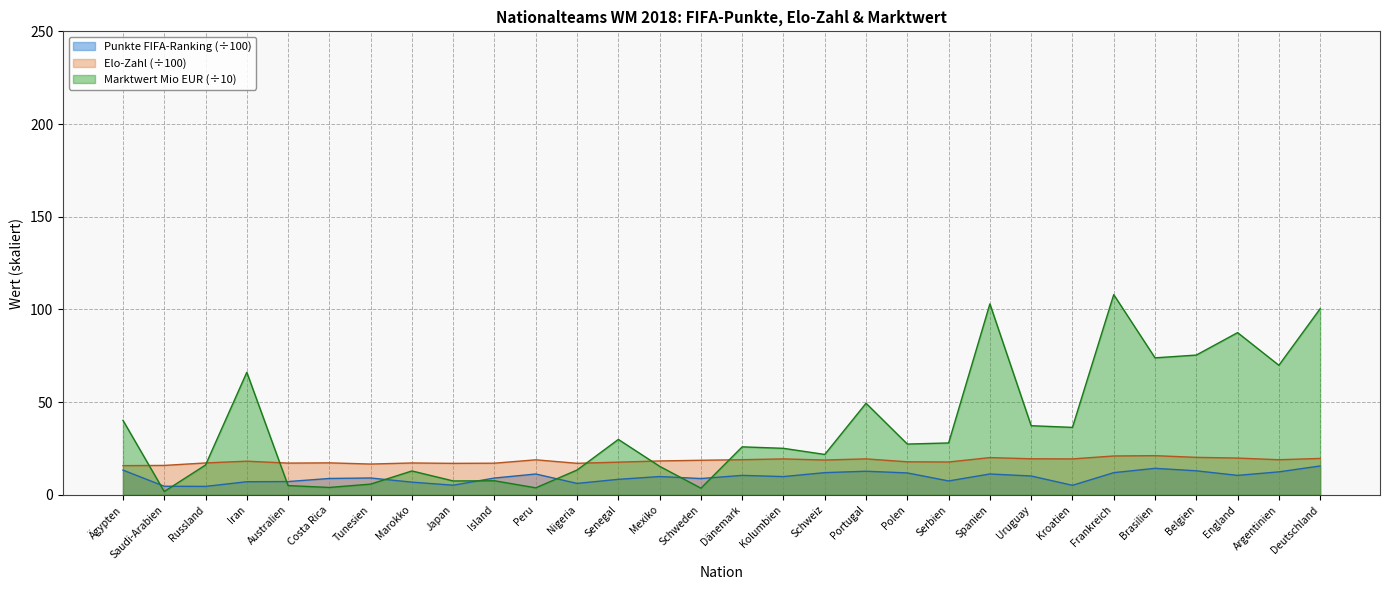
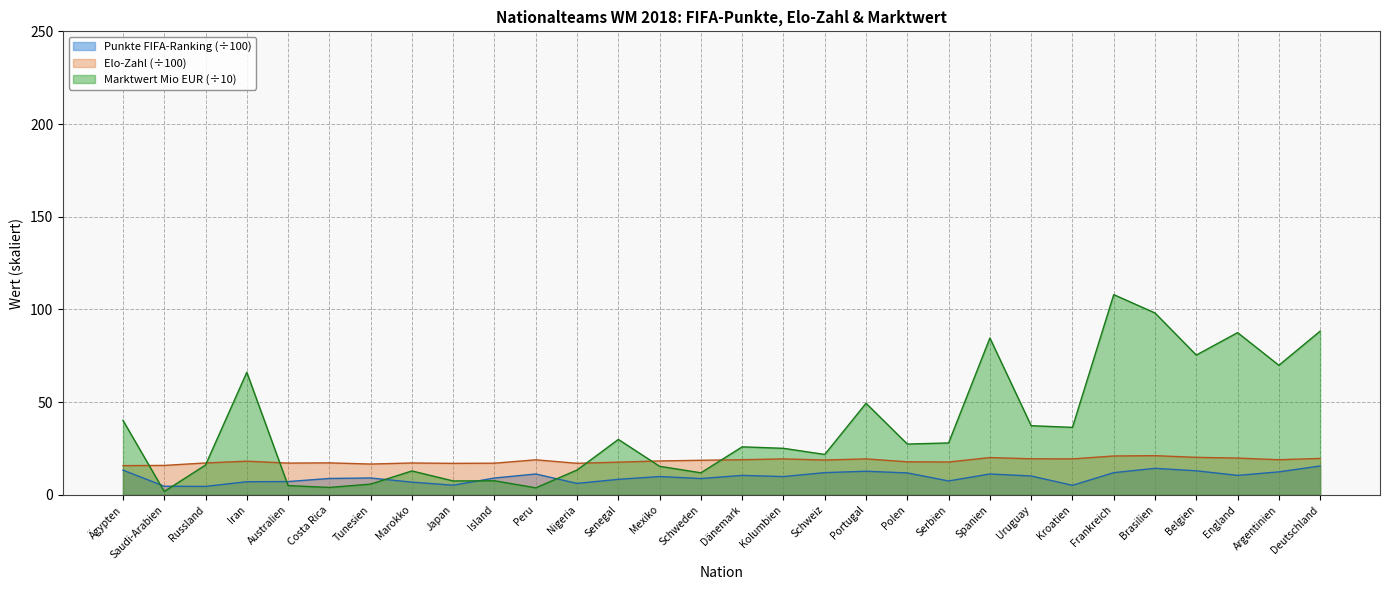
Marktwert Mio EUR (÷10), Schweden: 4 -> 12
Marktwert Mio EUR (÷10), Spanien: 103 -> 85
Marktwert Mio EUR (÷10), Brasilien: 74 -> 98
Marktwert Mio EUR (÷10), Deutschland: 100 -> 88
